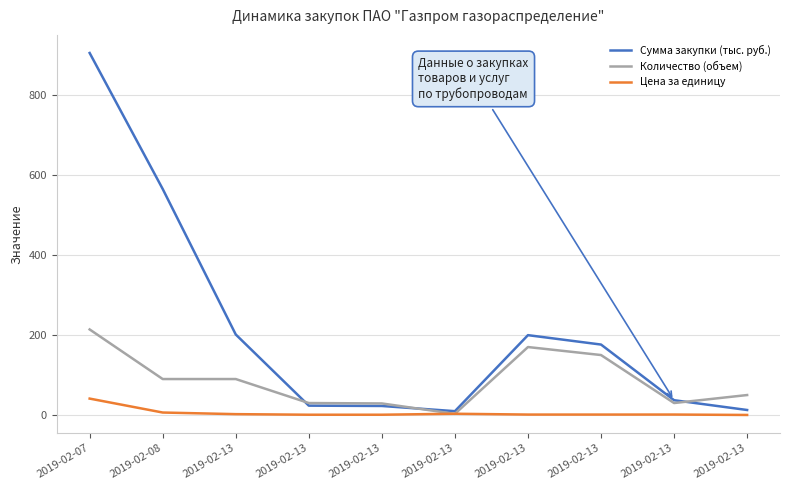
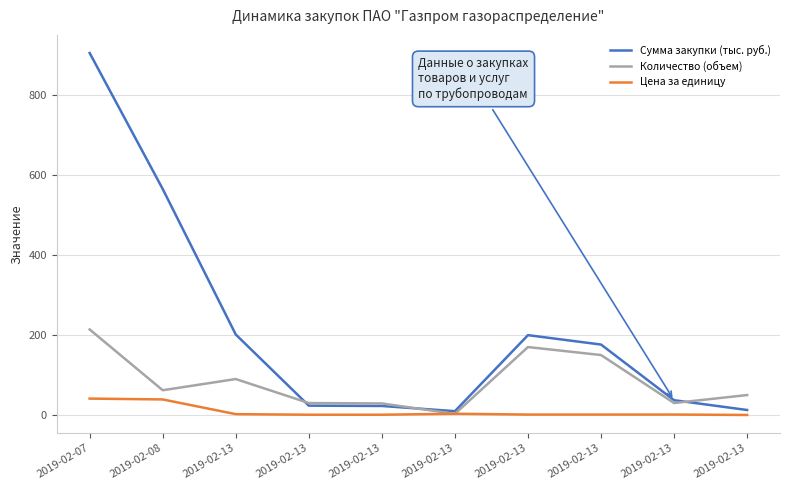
Количество (объем), 2019-02-08: 90 -> 60
Цена за единицу, 2019-02-08: 10 -> 40
